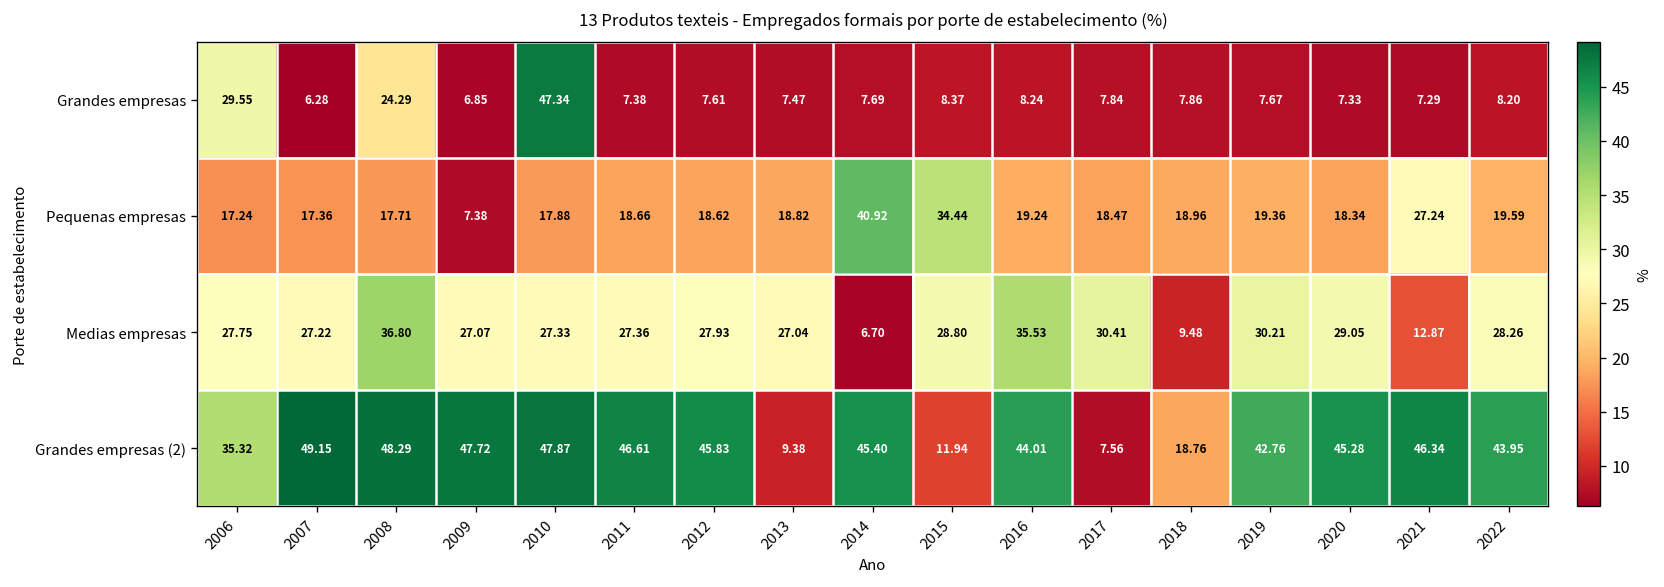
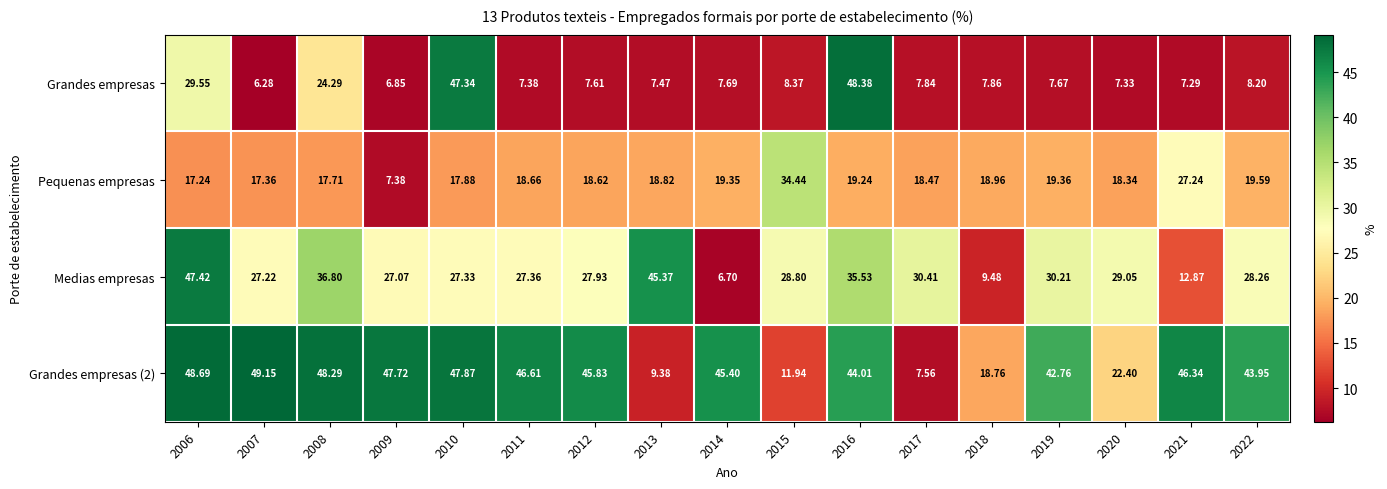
Grandes empresas, 2016: 8.24 -> 48.38
Pequenas empresas, 2014: 40.92 -> 19.35
Medias empresas, 2006: 27.75 -> 47.42
Medias empresas, 2013: 27.04 -> 45.37
Grandes empresas (2), 2006: 35.32 -> 48.69
Grandes empresas (2), 2020: 45.28 -> 22.40
